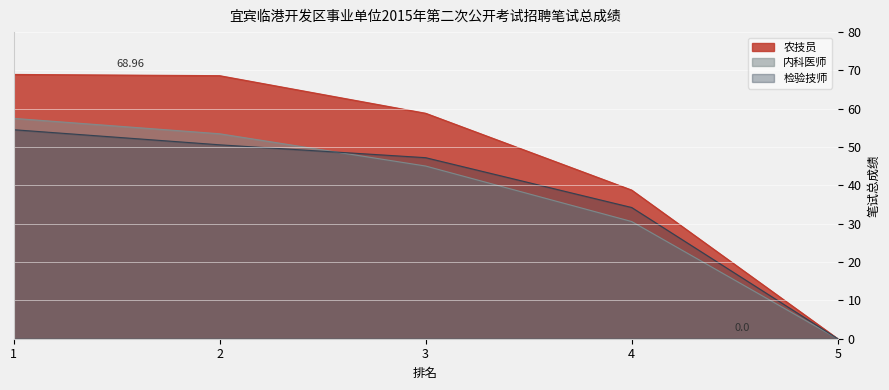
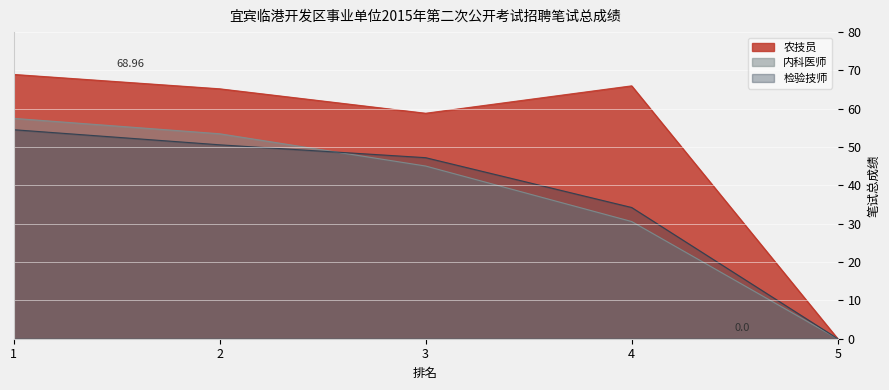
农技员, 2: 69 -> 65
农技员, 4: 39 -> 66
